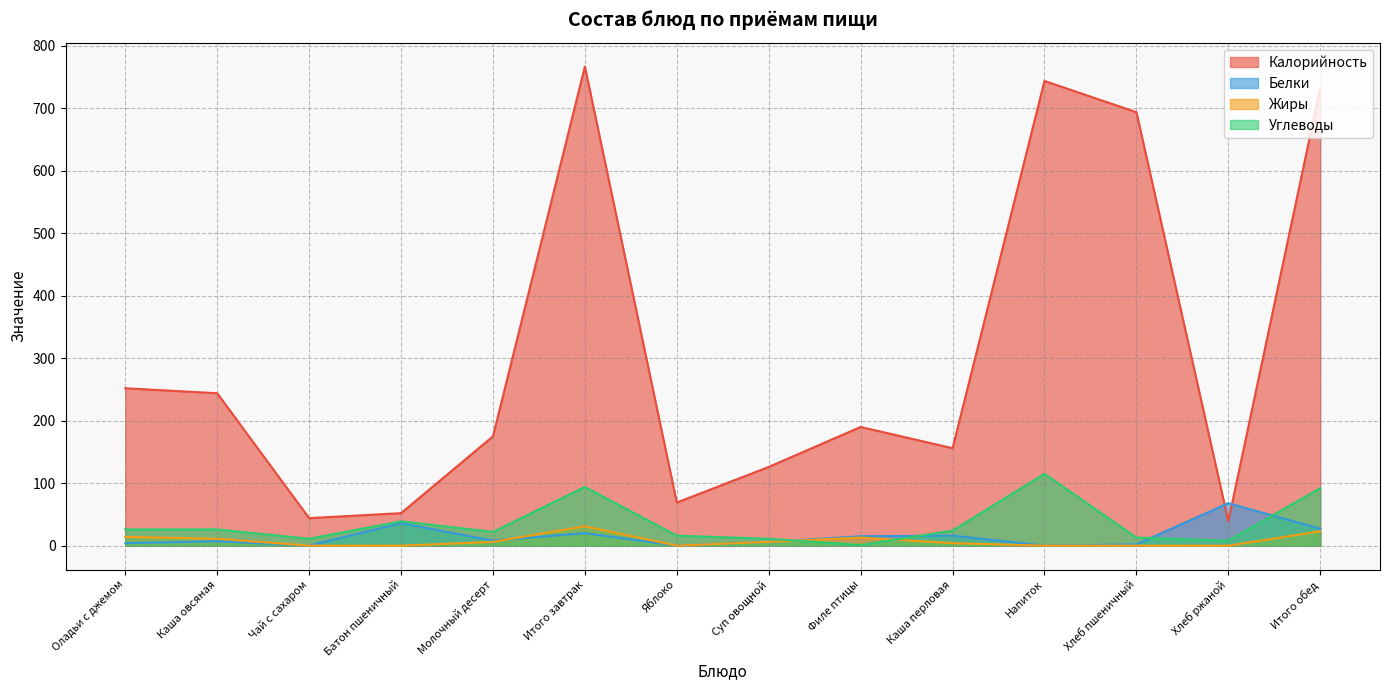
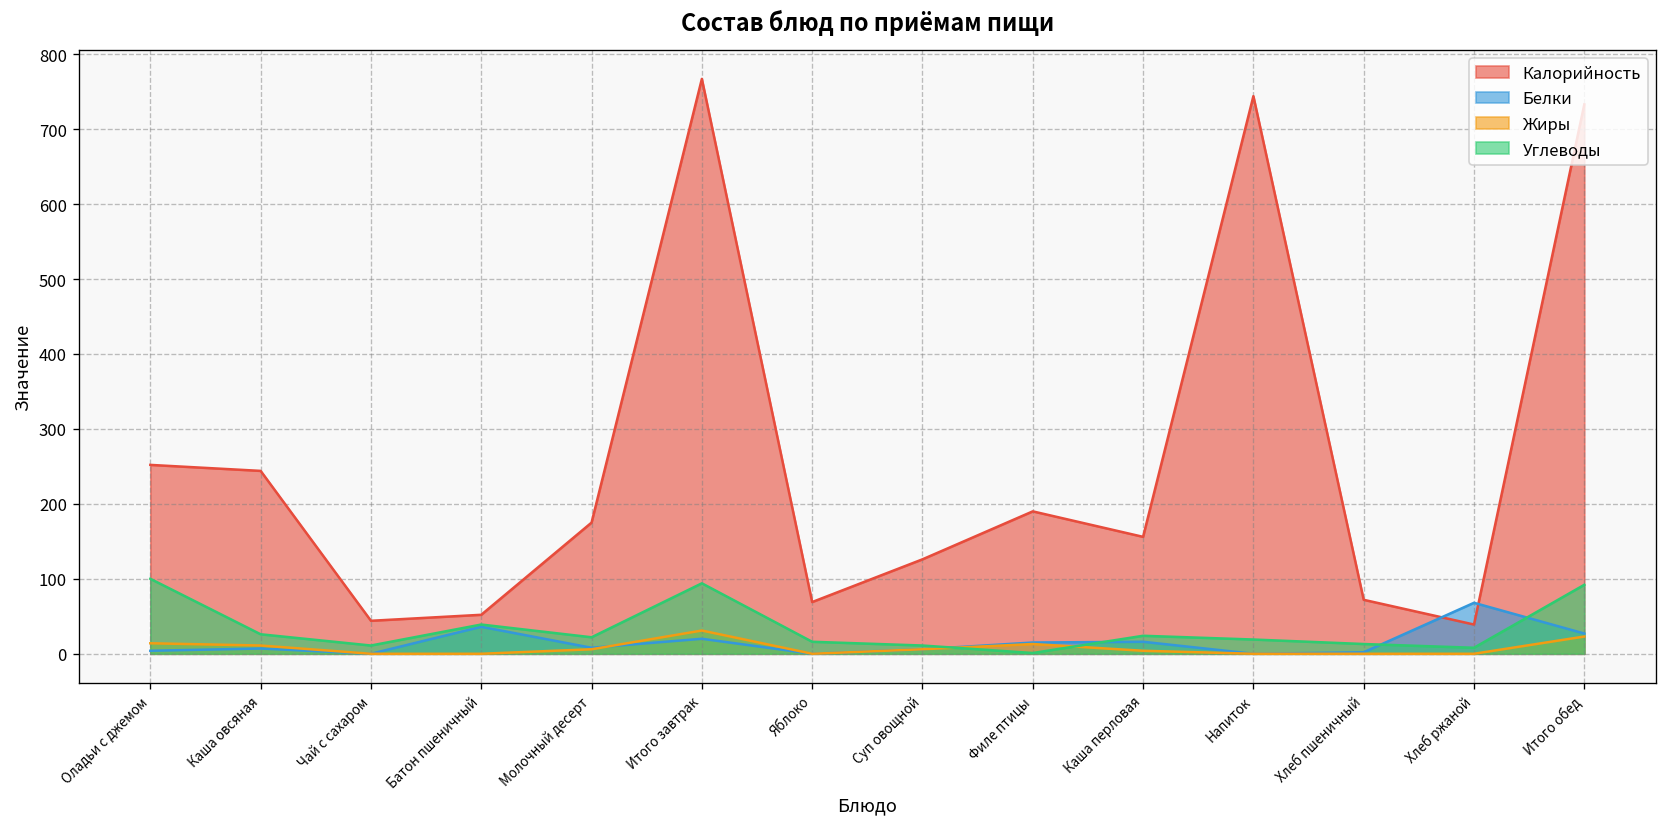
Углеводы, Оладьи с джемом: 30 -> 100
Углеводы, Напиток: 120 -> 20
Калорийность, Хлеб пшеничный: 690 -> 70
